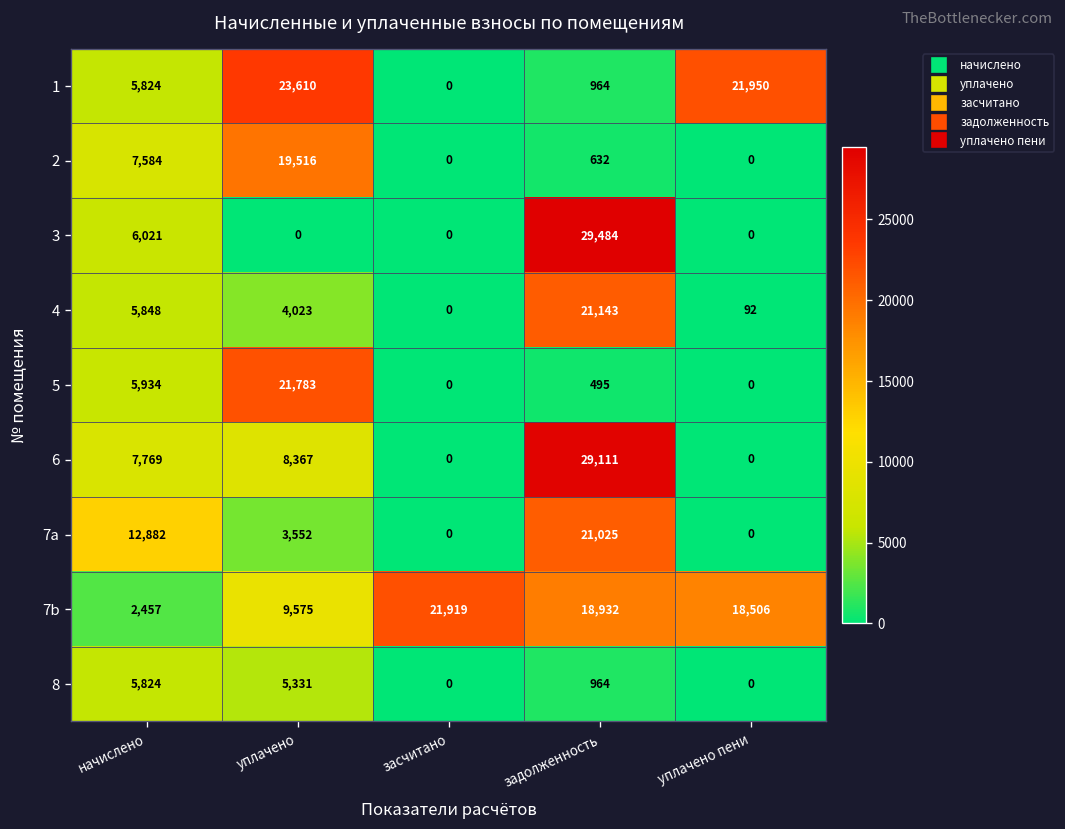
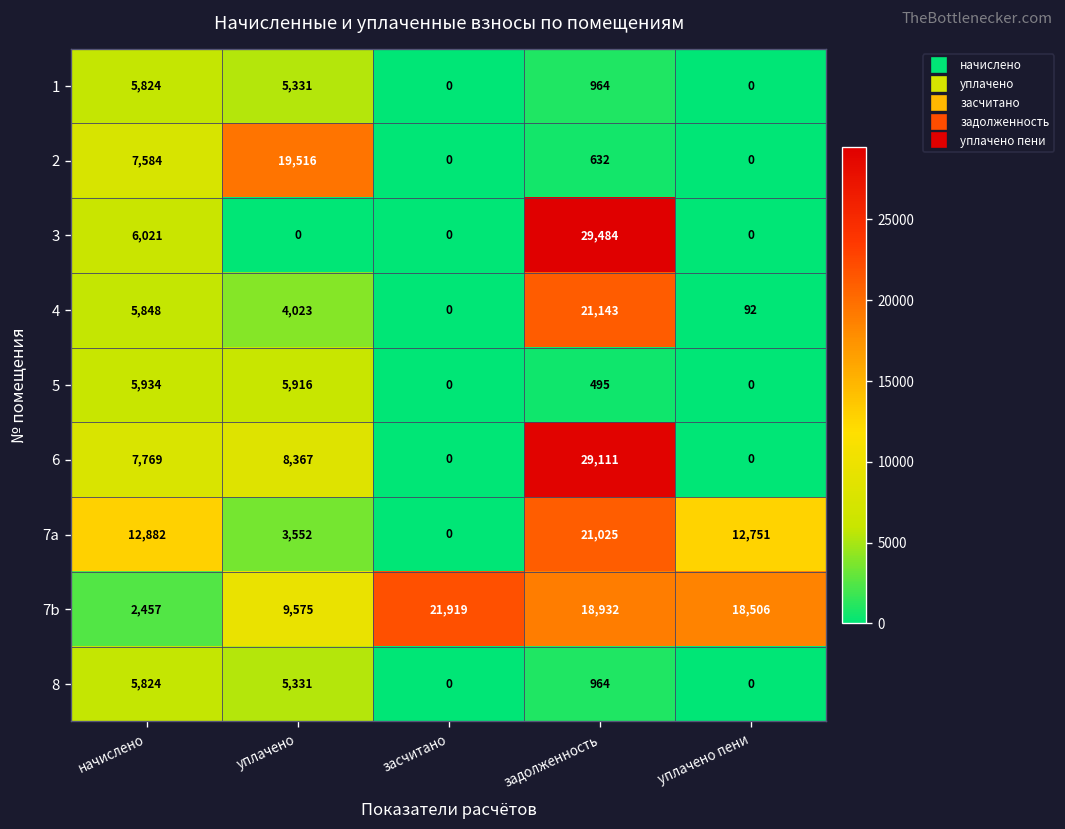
1, уплачено: 23,610 -> 5,331
1, уплачено пени: 21,950 -> 0
5, уплачено: 21,783 -> 5,916
7a, уплачено пени: 0 -> 12,751
